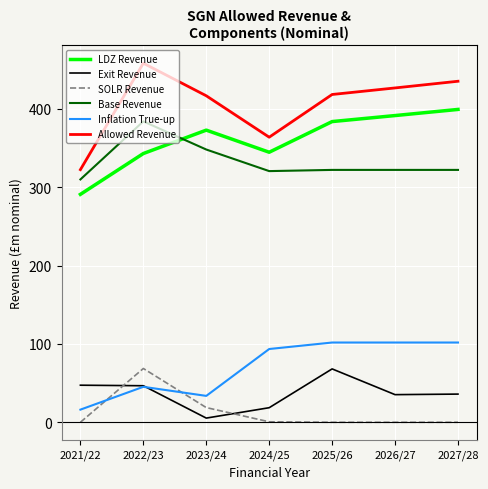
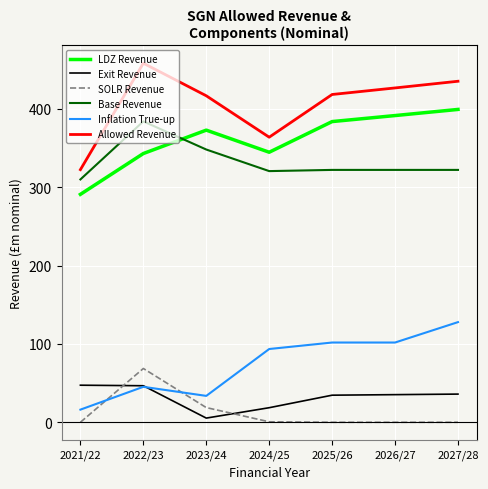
Exit Revenue, 2025/26: 70 -> 30
Inflation True-up, 2027/28: 100 -> 130
